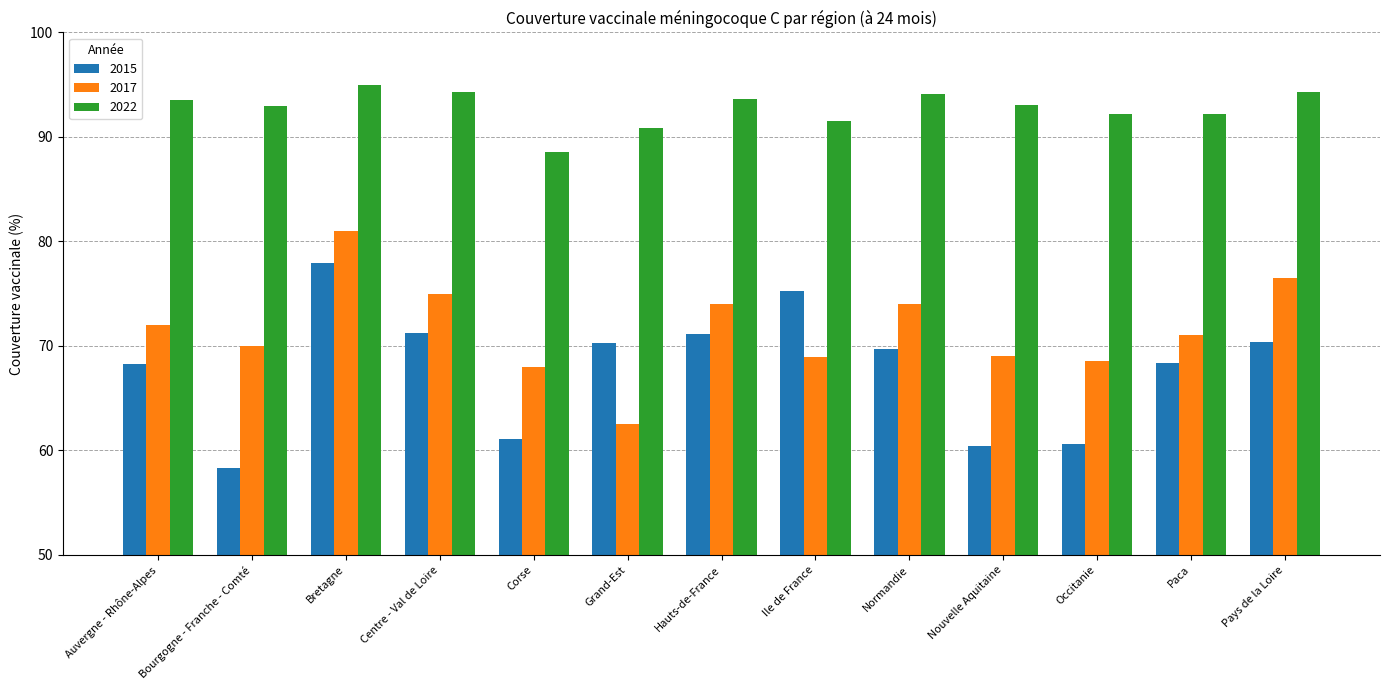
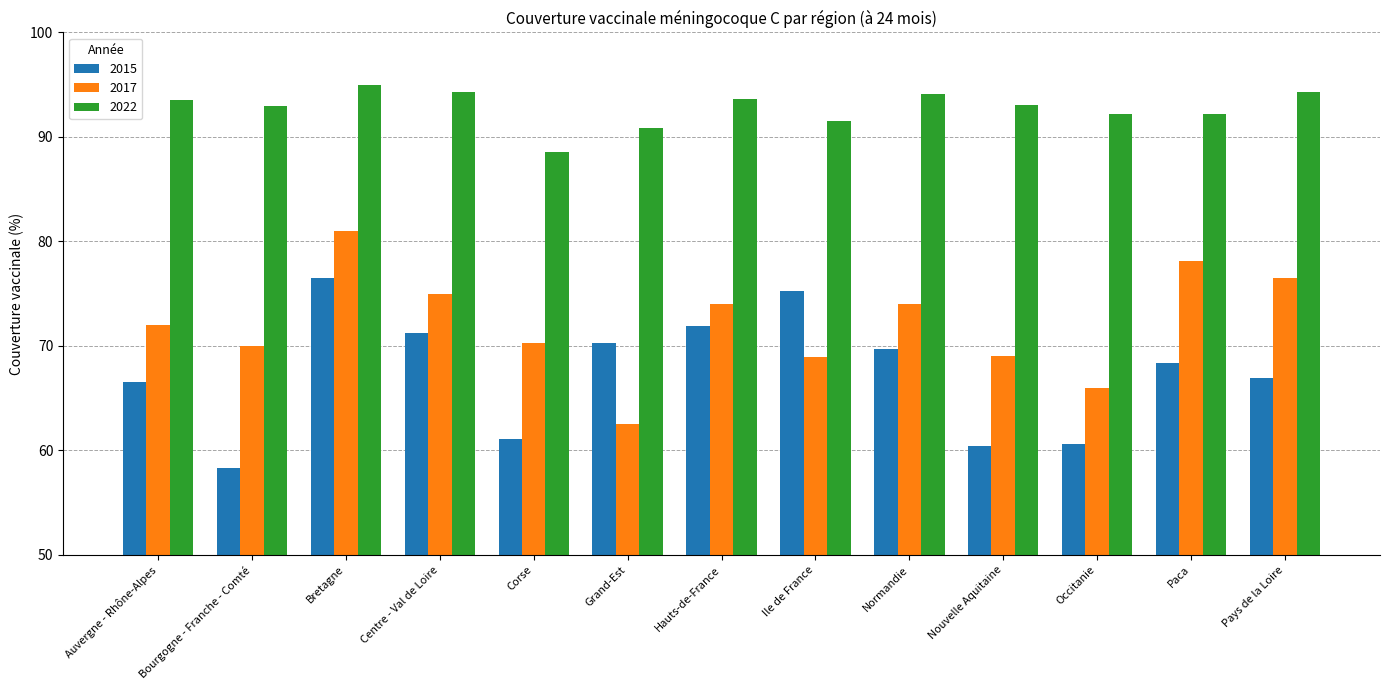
2015, Auvergne - Rhône-Alpes: 68.3 -> 66.5
2015, Bretagne: 77.9 -> 76.5
2017, Corse: 68.0 -> 70.3
2015, Hauts-de-France: 71.1 -> 71.9
2017, Occitanie: 68.6 -> 66.0
2017, Paca: 71.0 -> 78.1
2015, Pays de la Loire: 70.4 -> 66.9
